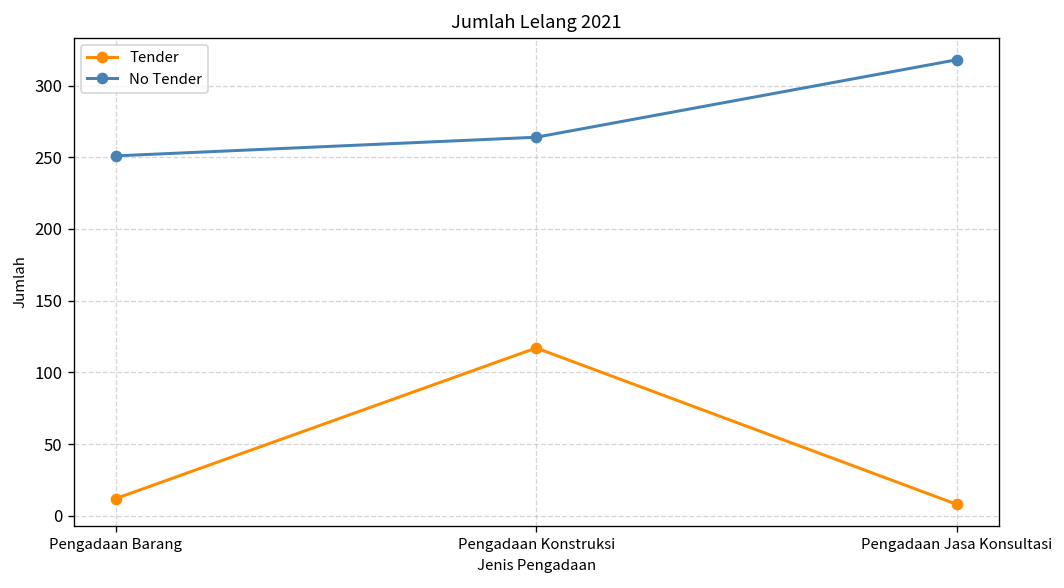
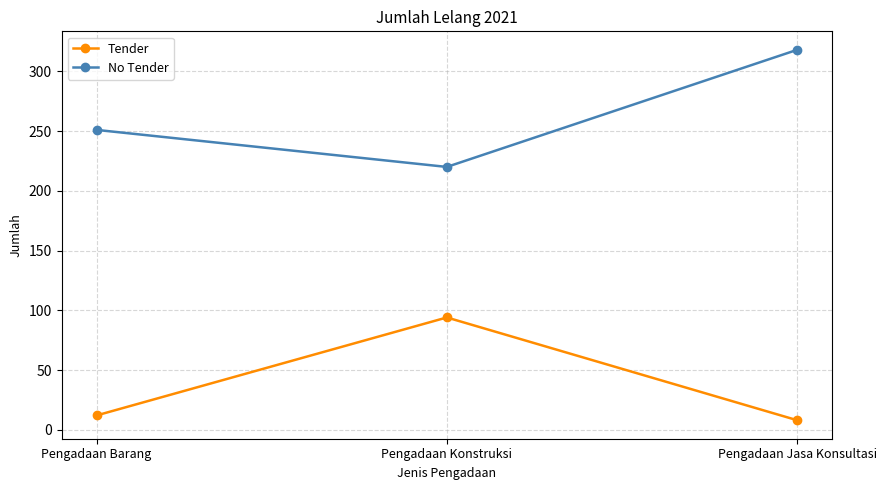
Tender, Pengadaan Konstruksi: 117 -> 94
No Tender, Pengadaan Konstruksi: 264 -> 220
